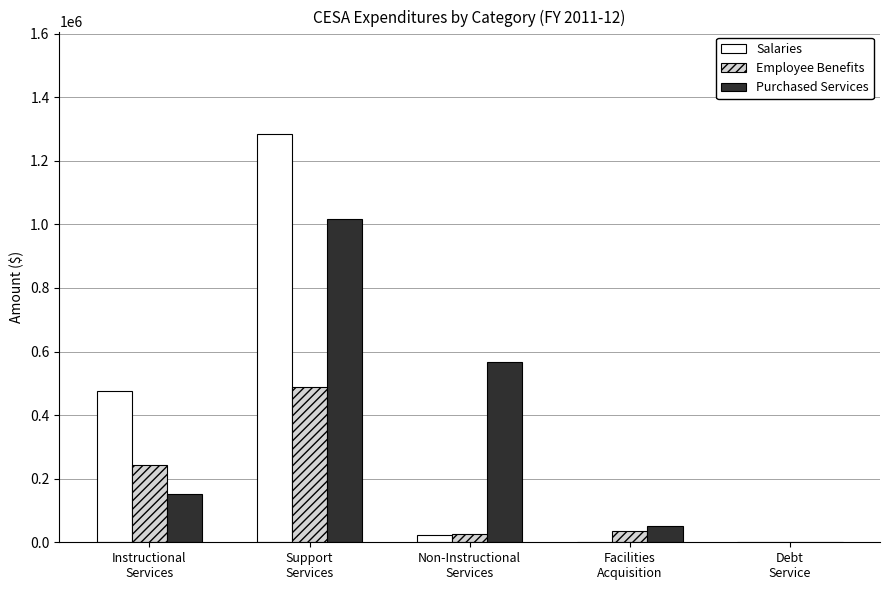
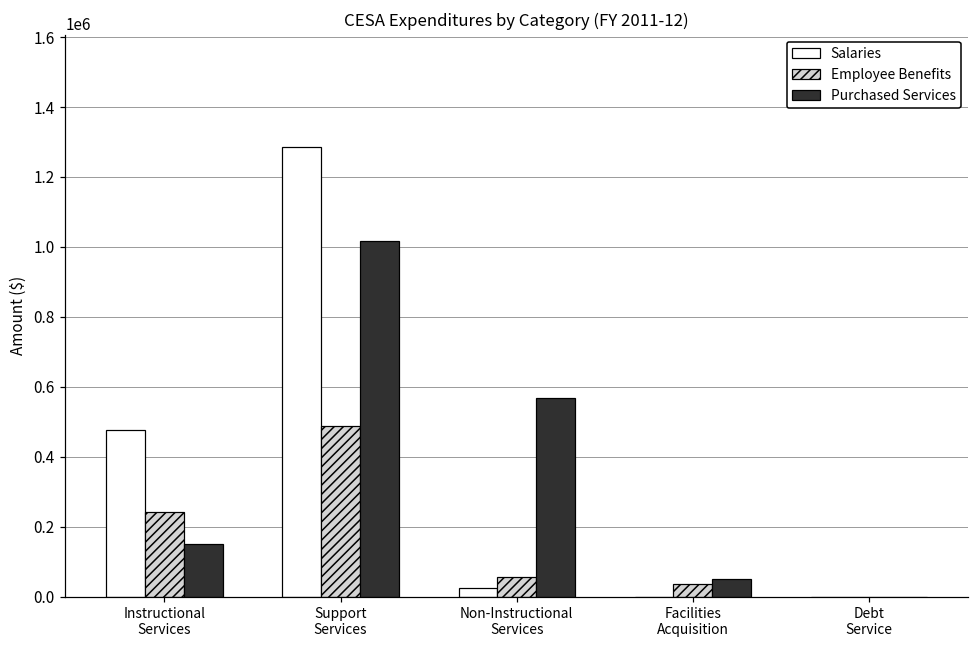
Employee Benefits, Non-Instructional Services: 30000 -> 60000
